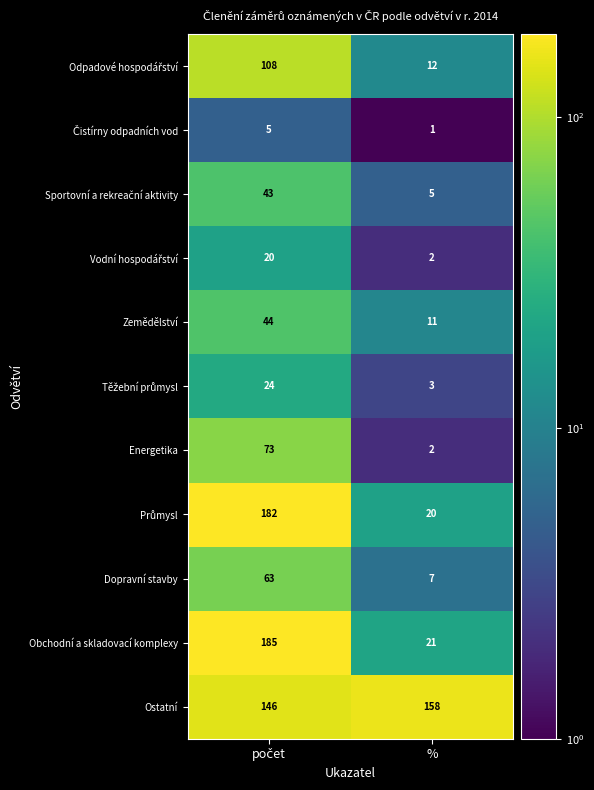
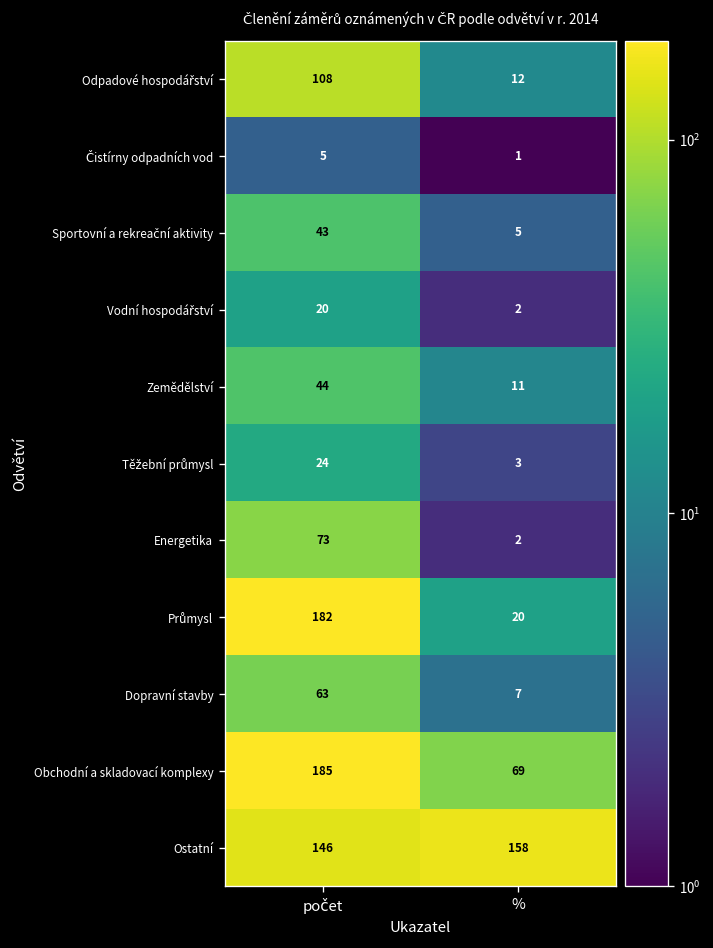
Obchodní a skladovací komplexy, %: 21 -> 69
